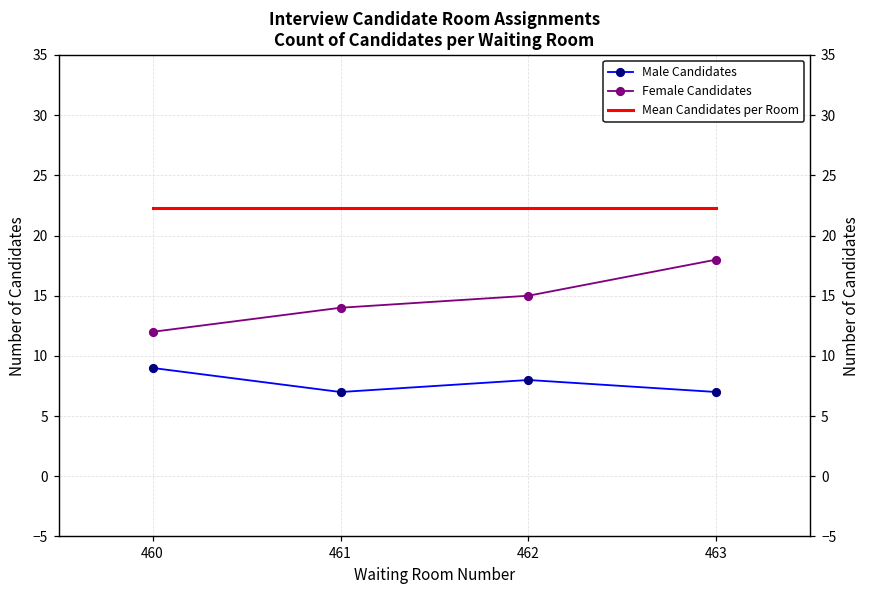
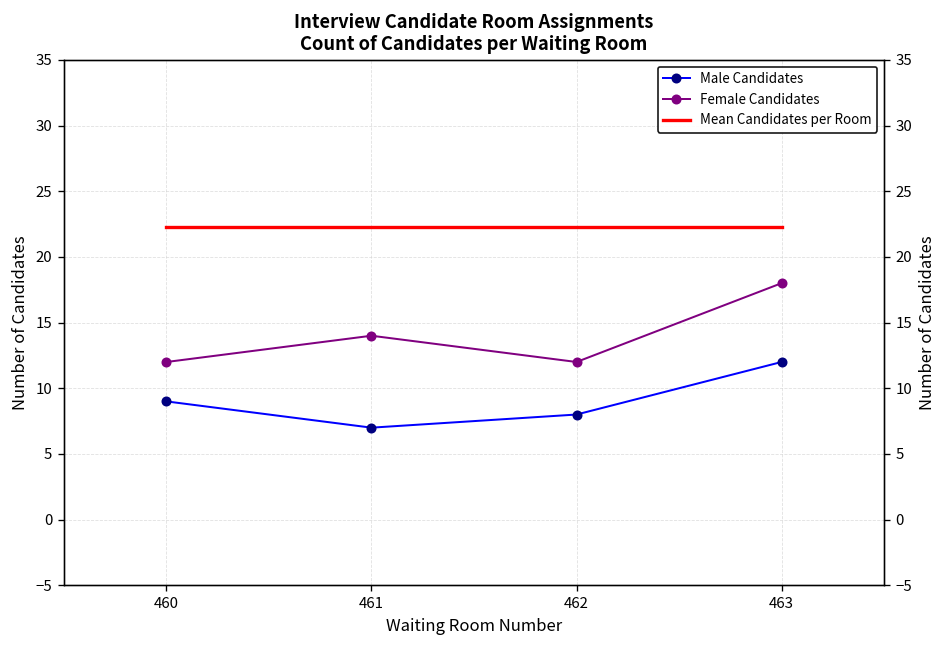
Female Candidates, 462: 15 -> 12
Male Candidates, 463: 7 -> 12
